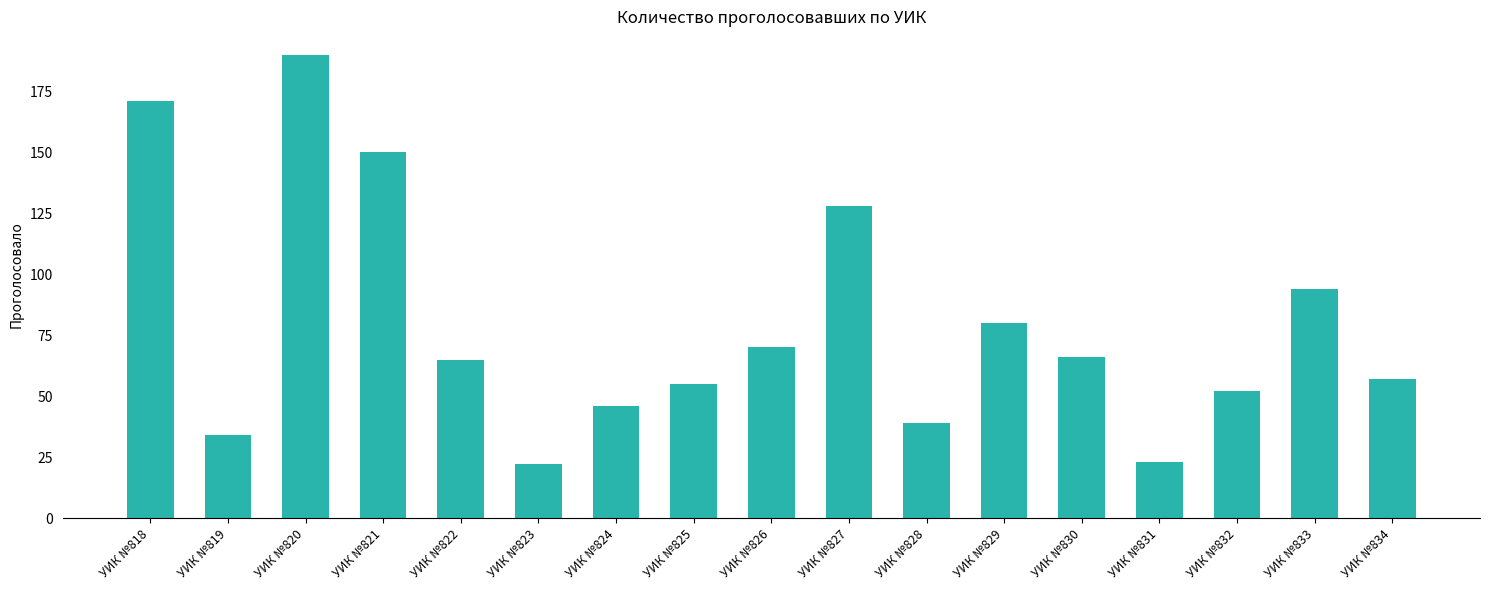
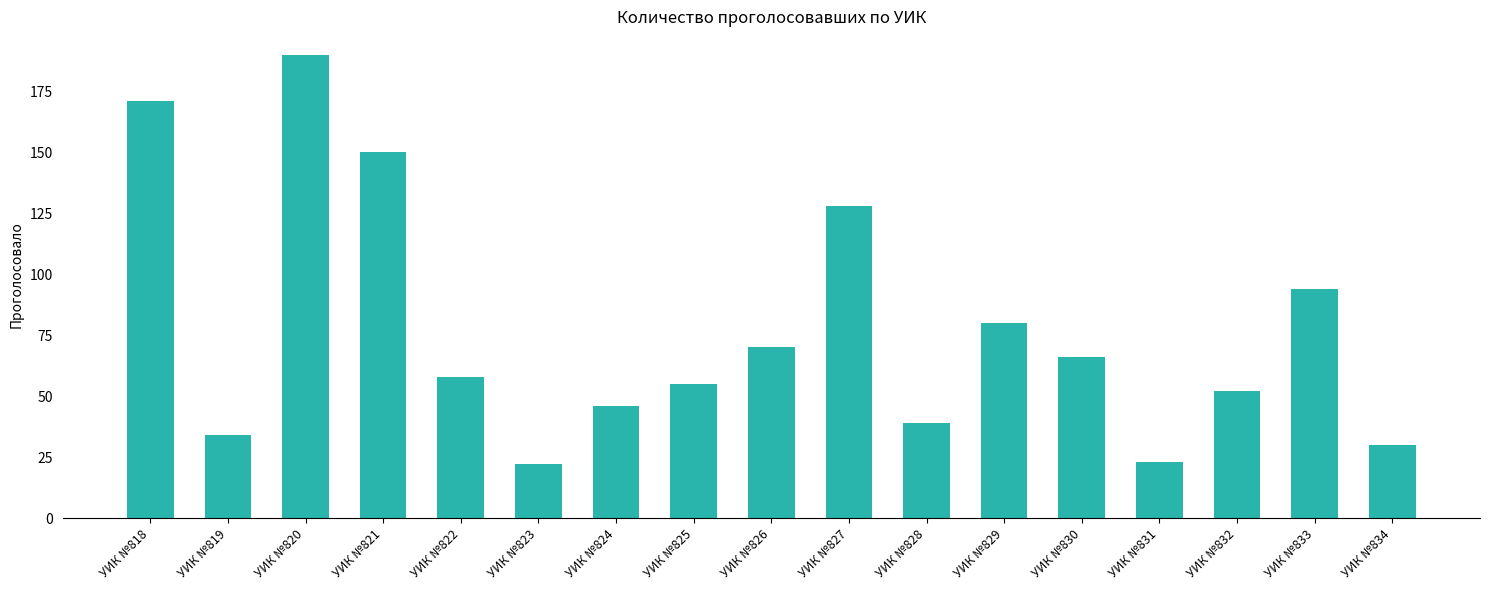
УИК №822: 65 -> 58
УИК №834: 57 -> 30
